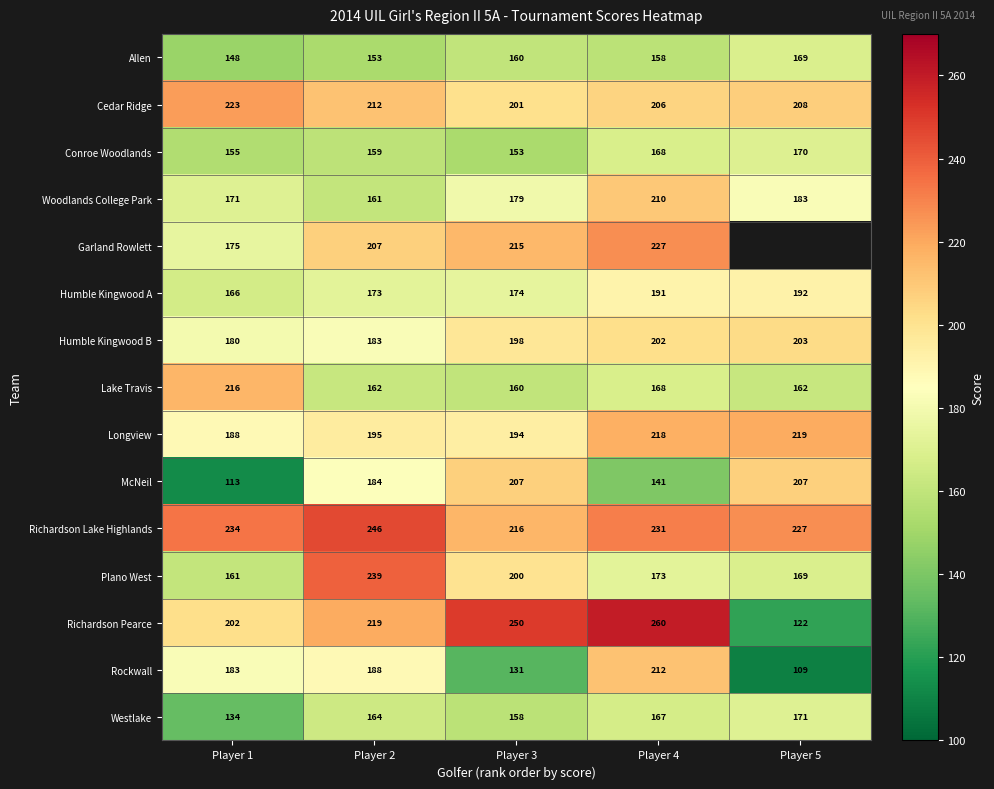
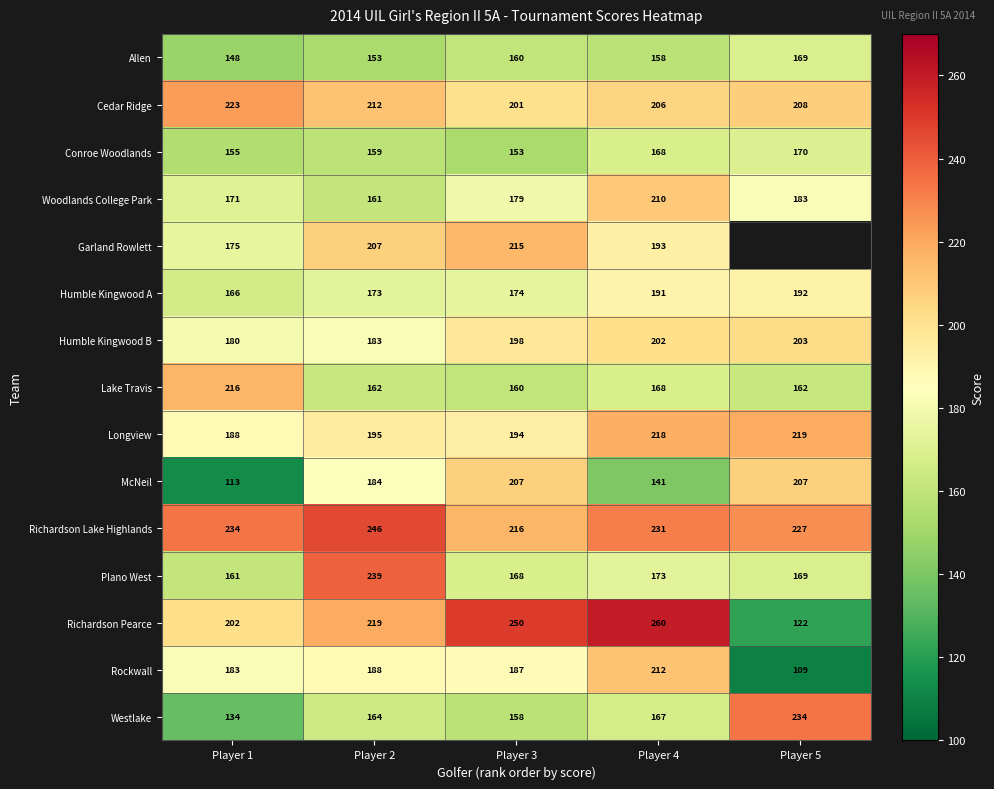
Garland Rowlett, Player 4: 227 -> 193
Plano West, Player 3: 200 -> 168
Rockwall, Player 3: 131 -> 187
Westlake, Player 5: 171 -> 234
